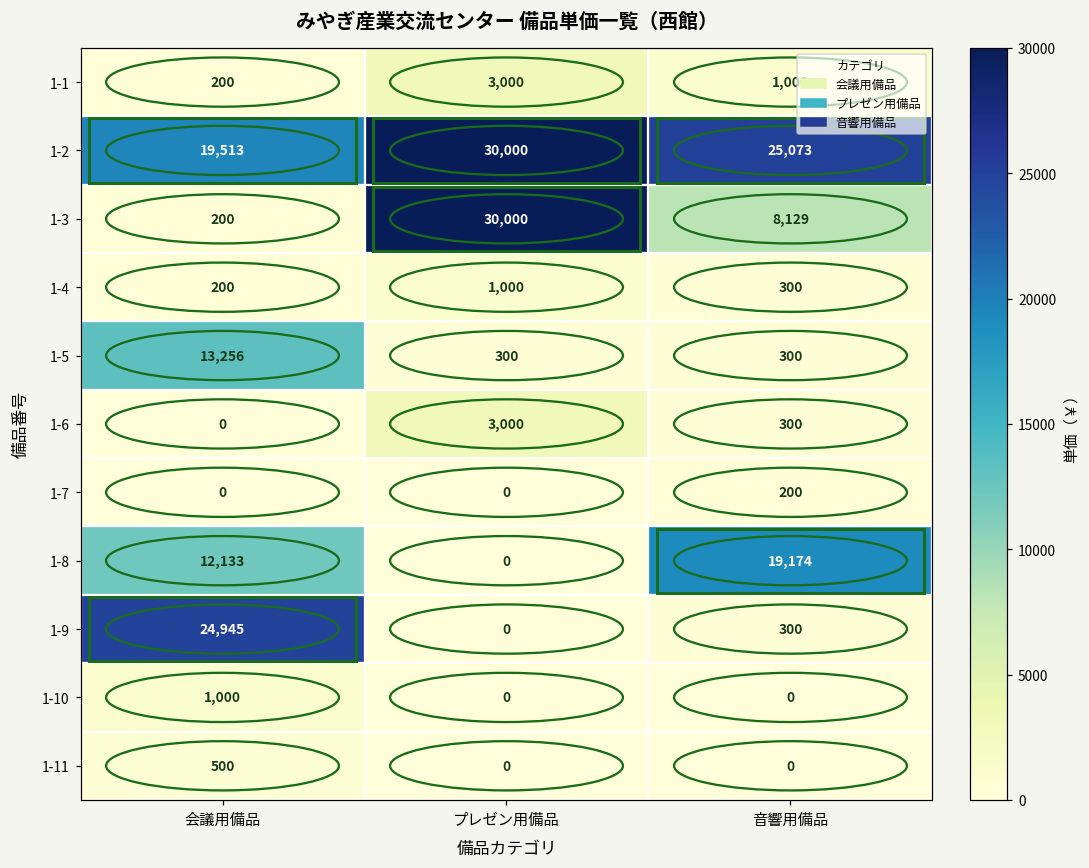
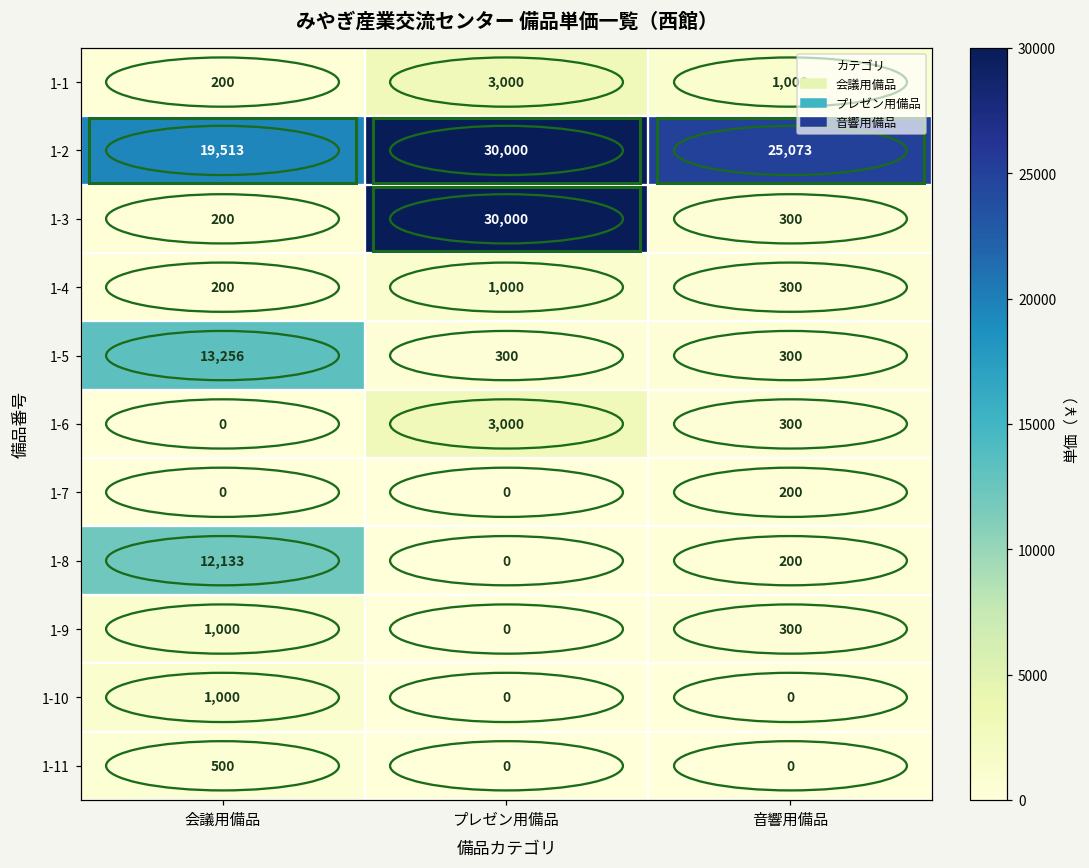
1-3, 音響用備品: 8,129 -> 300
1-8, 音響用備品: 19,174 -> 200
1-9, 会議用備品: 24,945 -> 1,000
